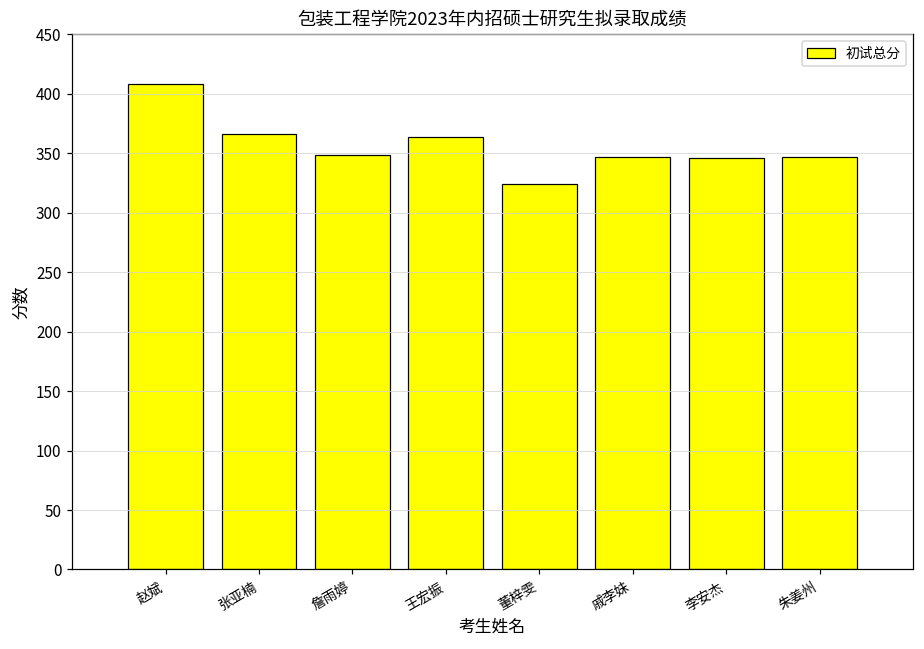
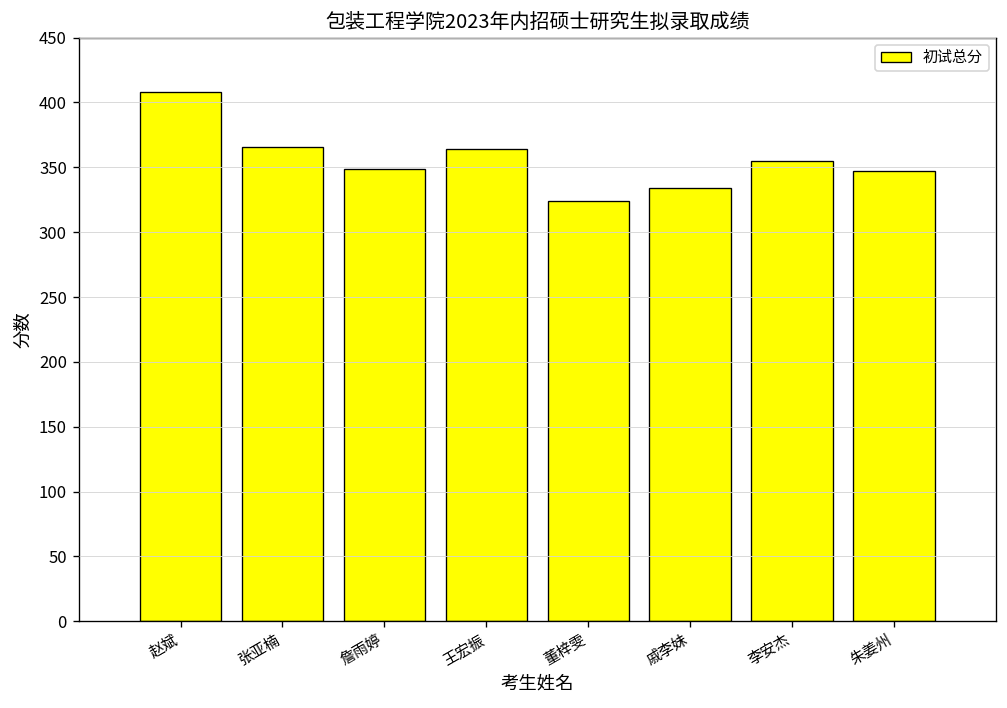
戚李妹: 347 -> 334
李安杰: 346 -> 355
